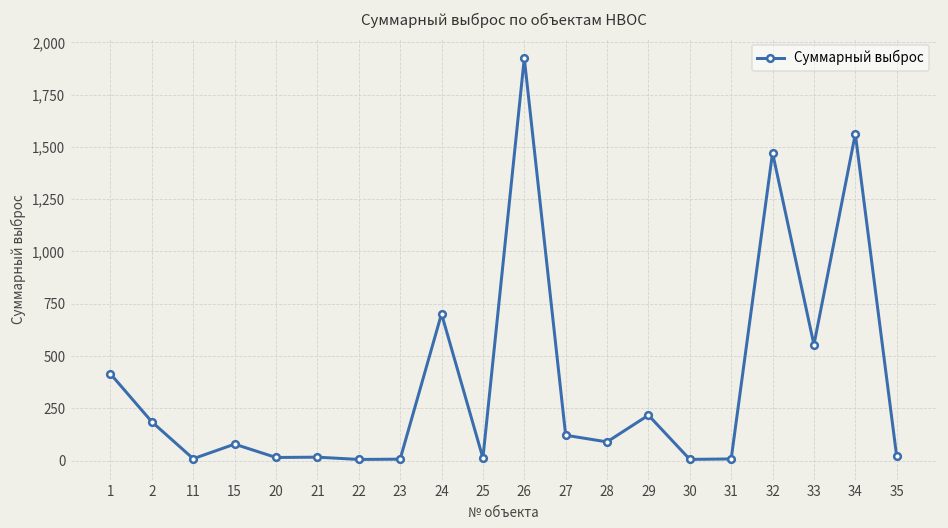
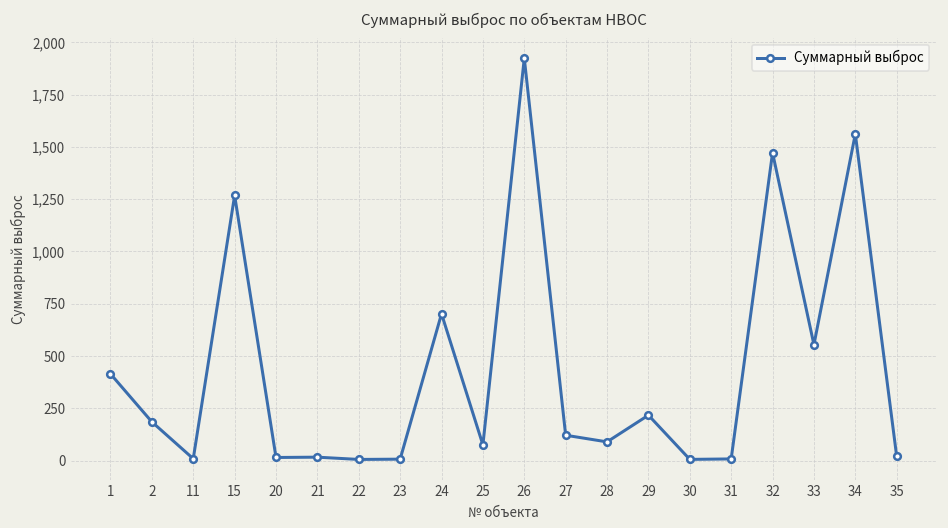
15: 80 -> 1,270
25: 10 -> 70
